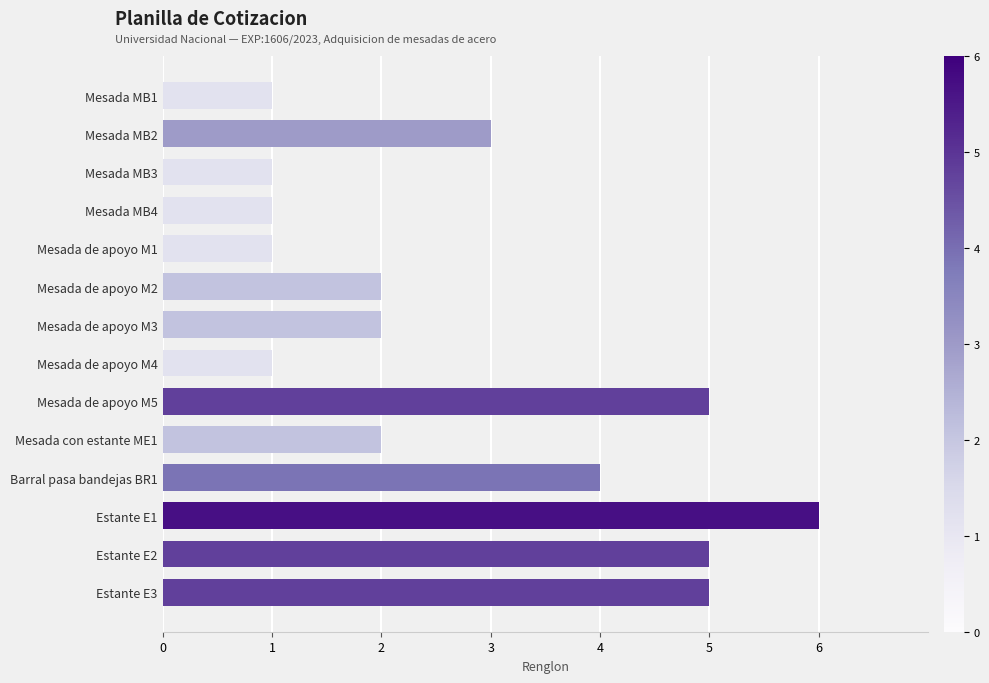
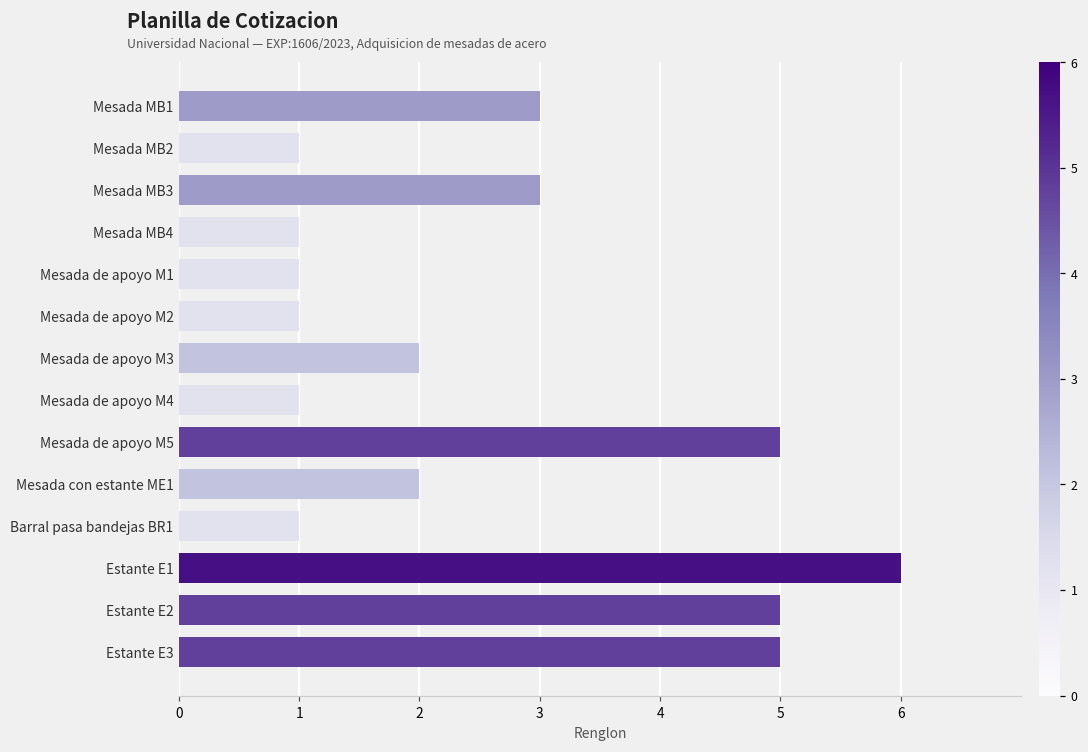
Mesada MB1: 1 -> 3
Mesada MB2: 3 -> 1
Mesada MB3: 1 -> 3
Mesada de apoyo M2: 2 -> 1
Barral pasa bandejas BR1: 4 -> 1
